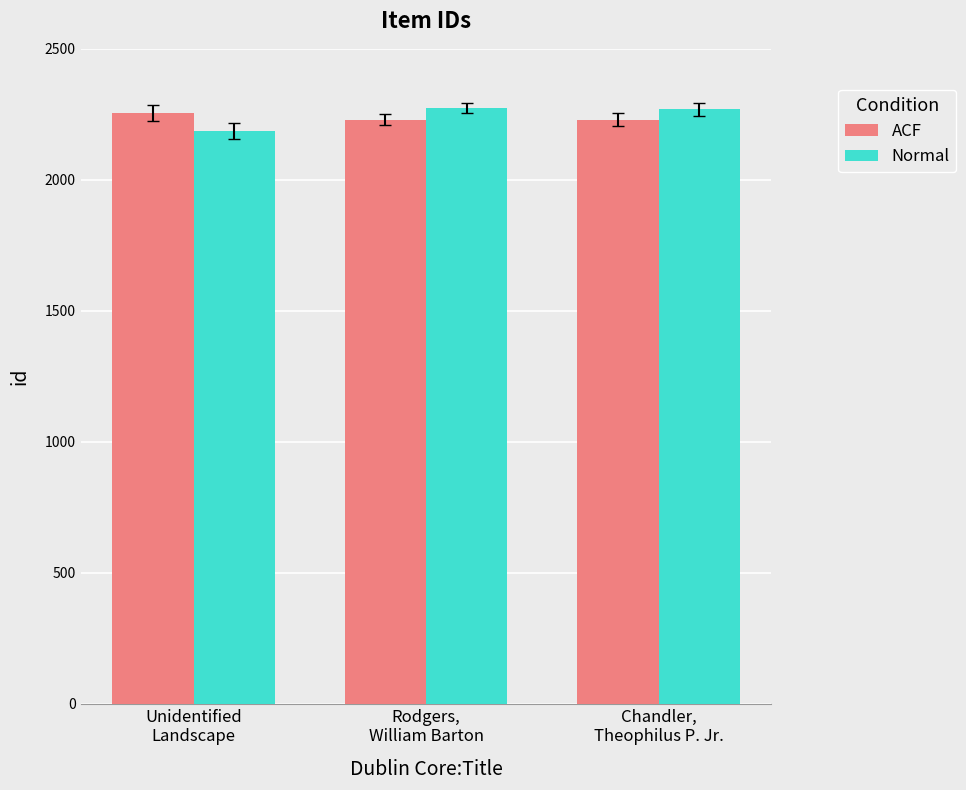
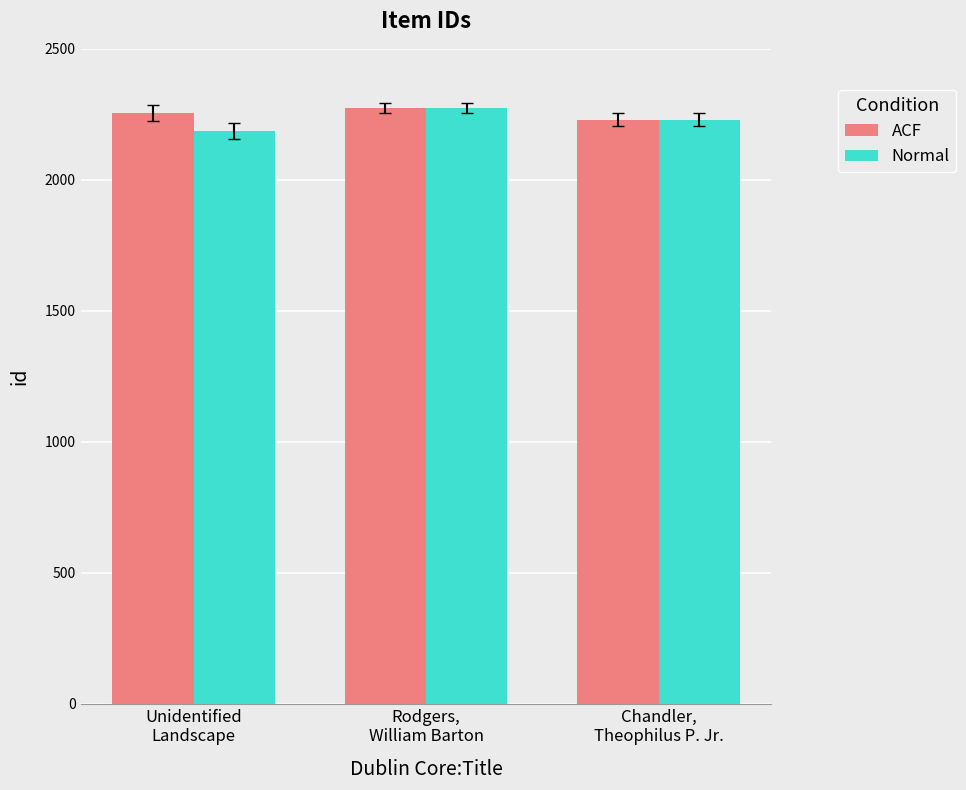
ACF, Rodgers, William Barton: 2230 -> 2280
Normal, Chandler, Theophilus P. Jr.: 2270 -> 2230
